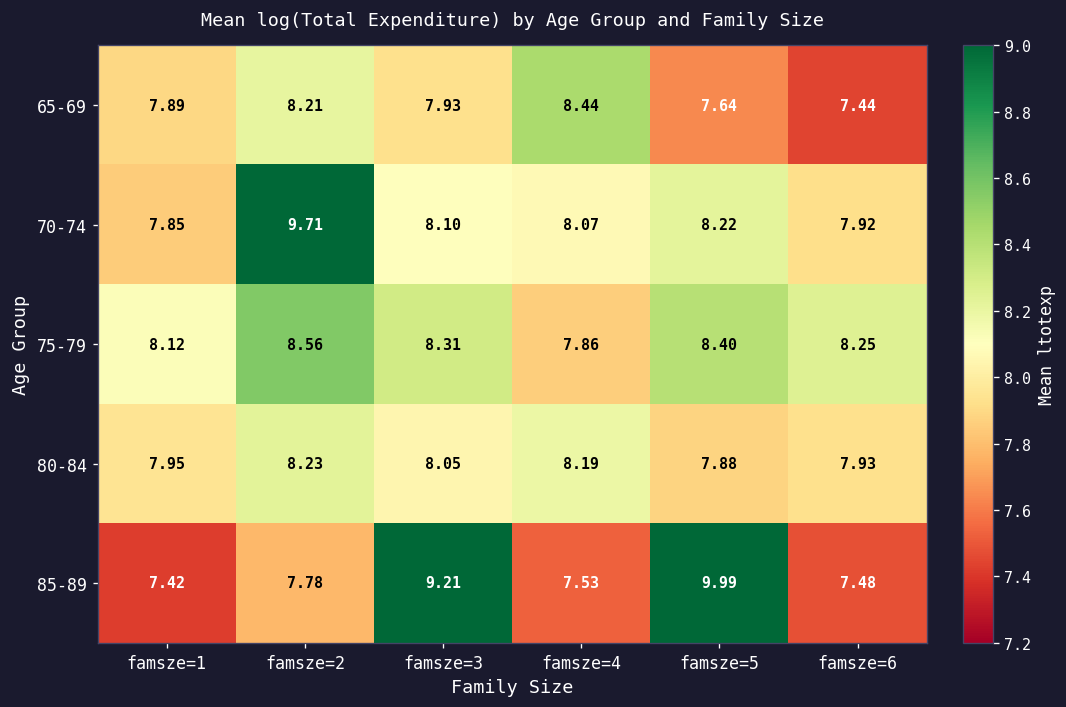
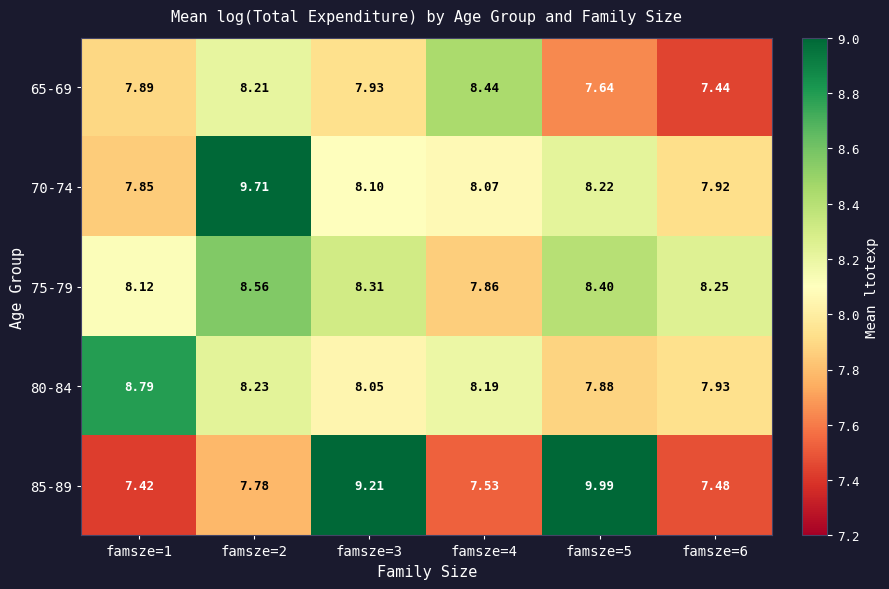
80-84, famsze=1: 7.95 -> 8.79
